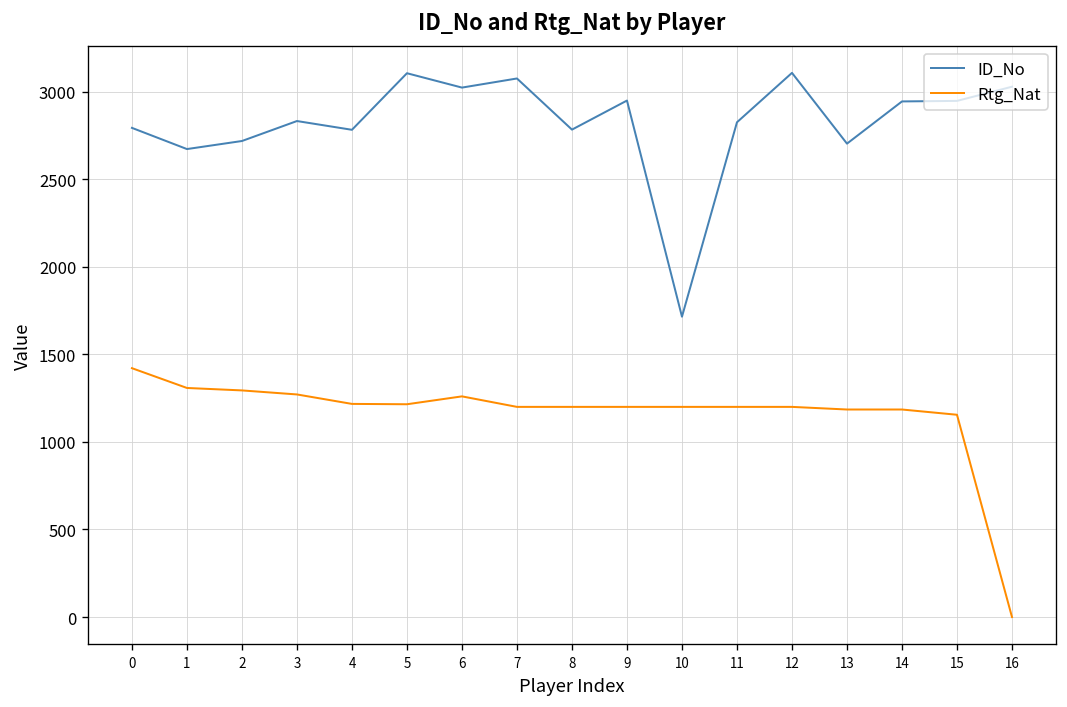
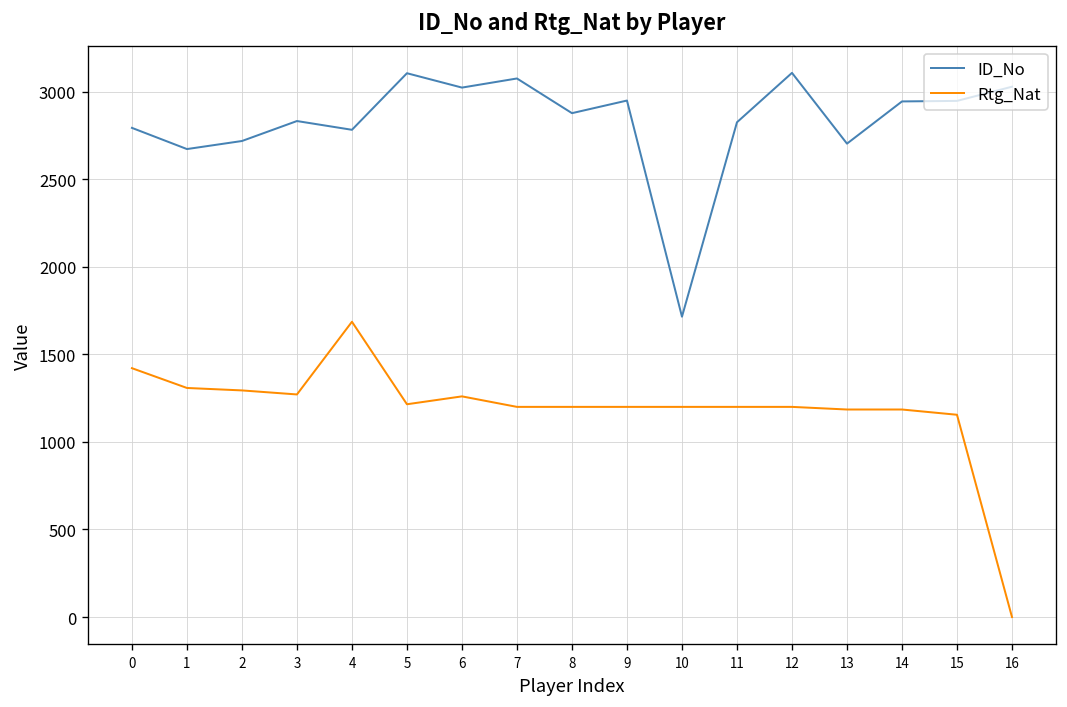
Rtg_Nat, 4: 1220 -> 1690
ID_No, 8: 2780 -> 2880
